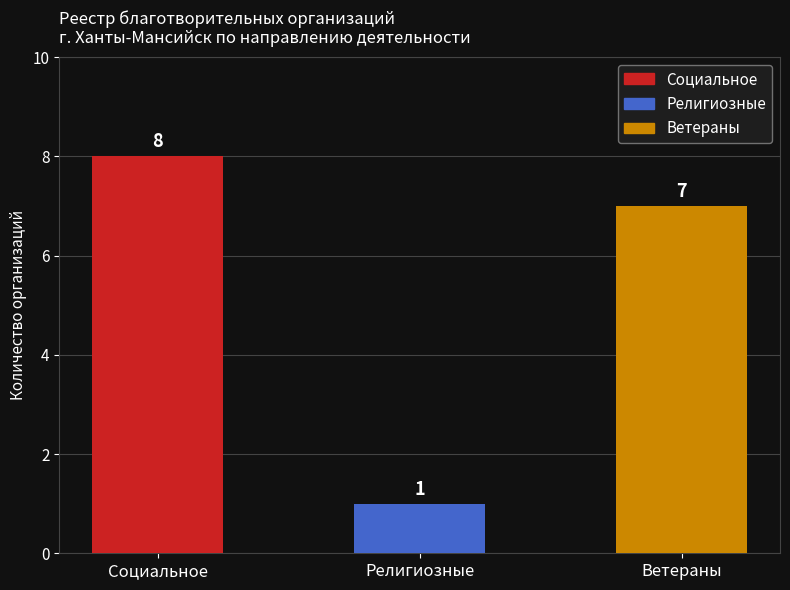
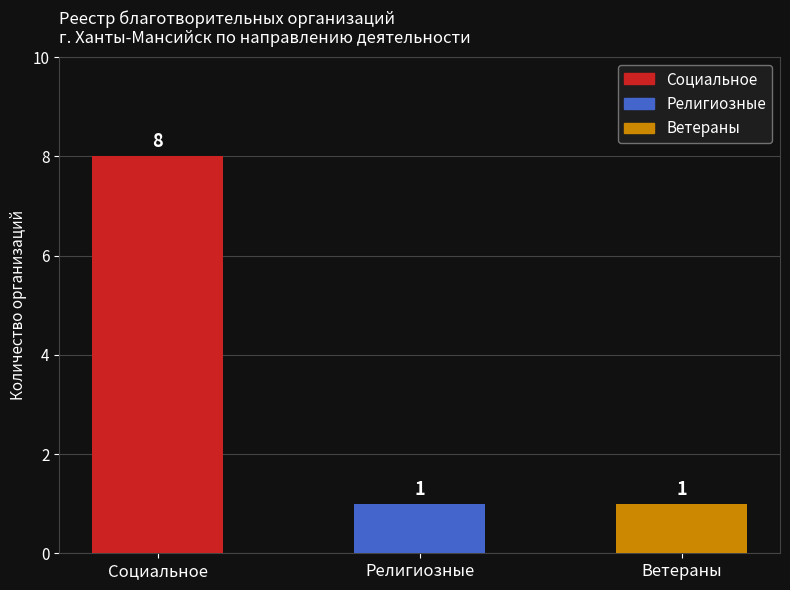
Ветераны: 7 -> 1
